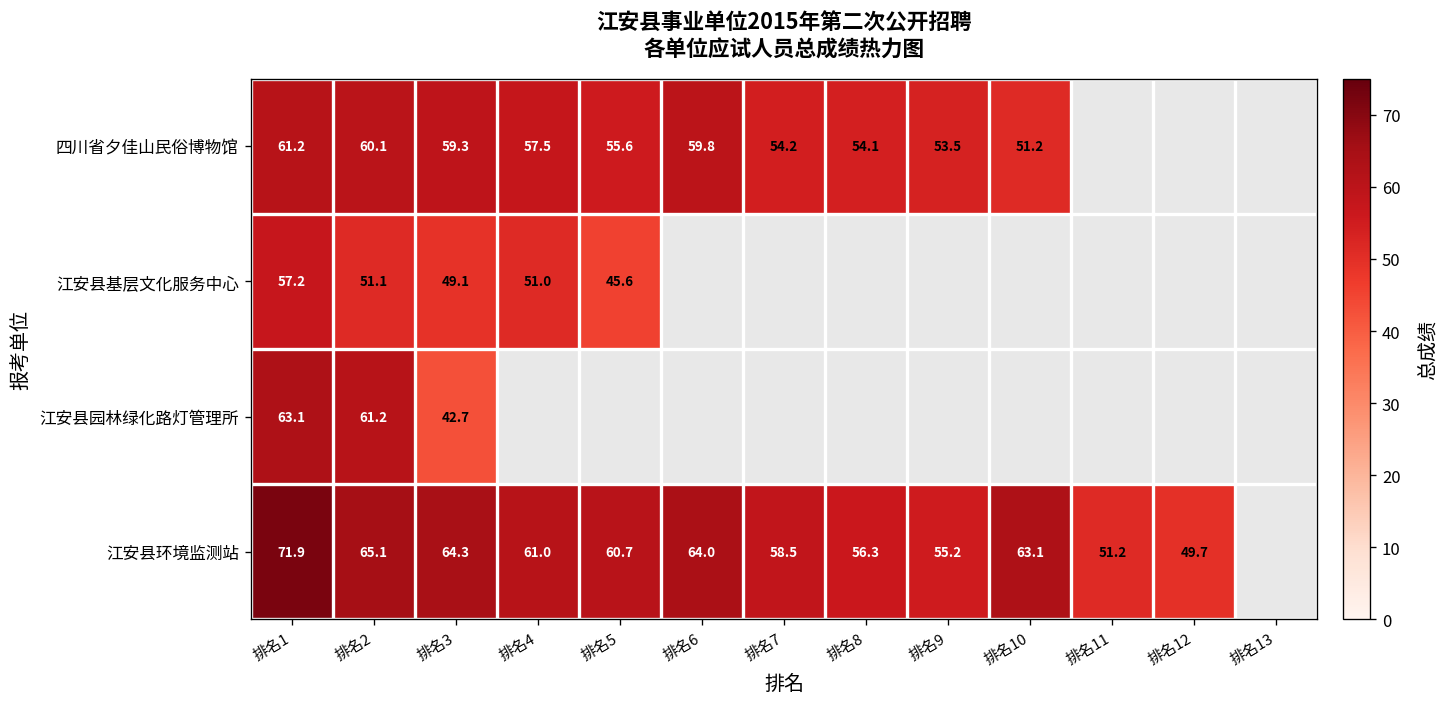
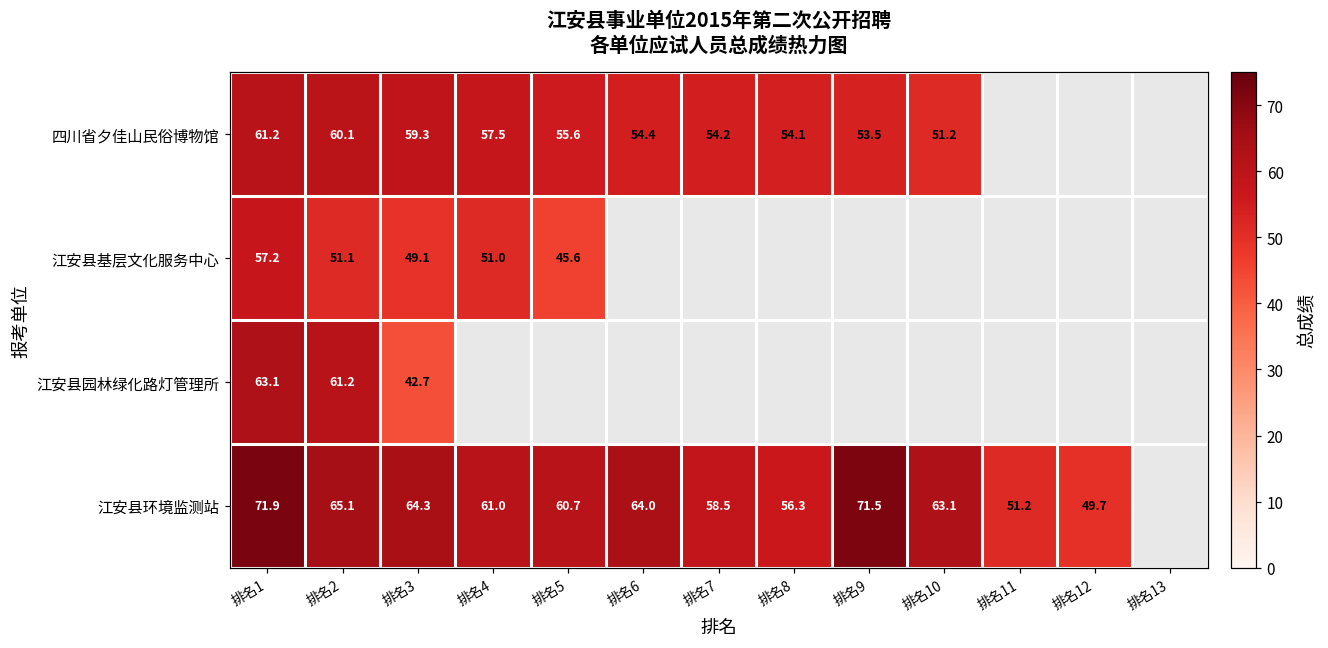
四川省夕佳山民俗博物馆, 排名6: 59.8 -> 54.4
江安县环境监测站, 排名9: 55.2 -> 71.5
